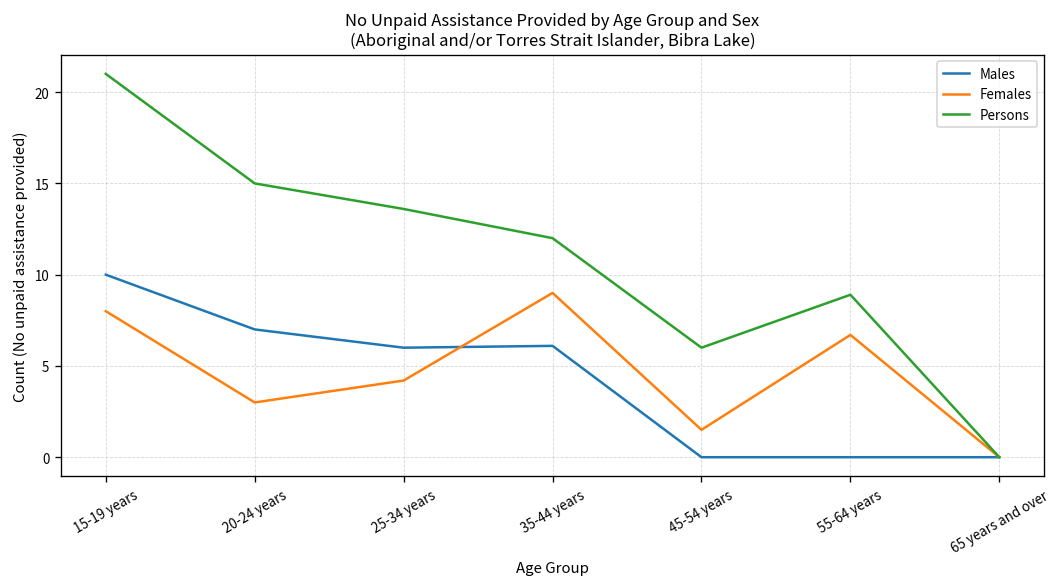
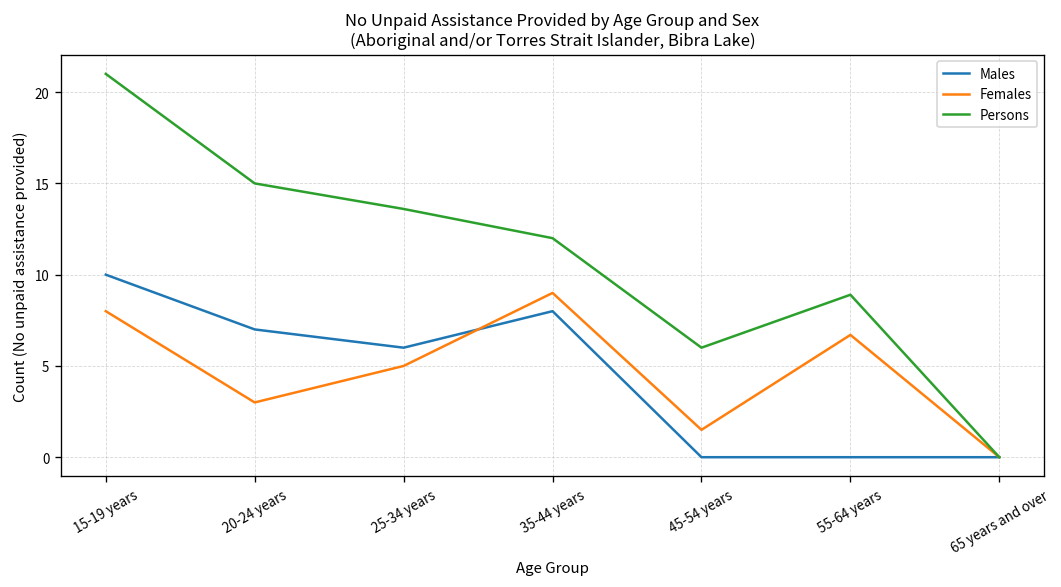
Females, 25-34 years: 4.2 -> 5.0
Males, 35-44 years: 6.1 -> 8.0
